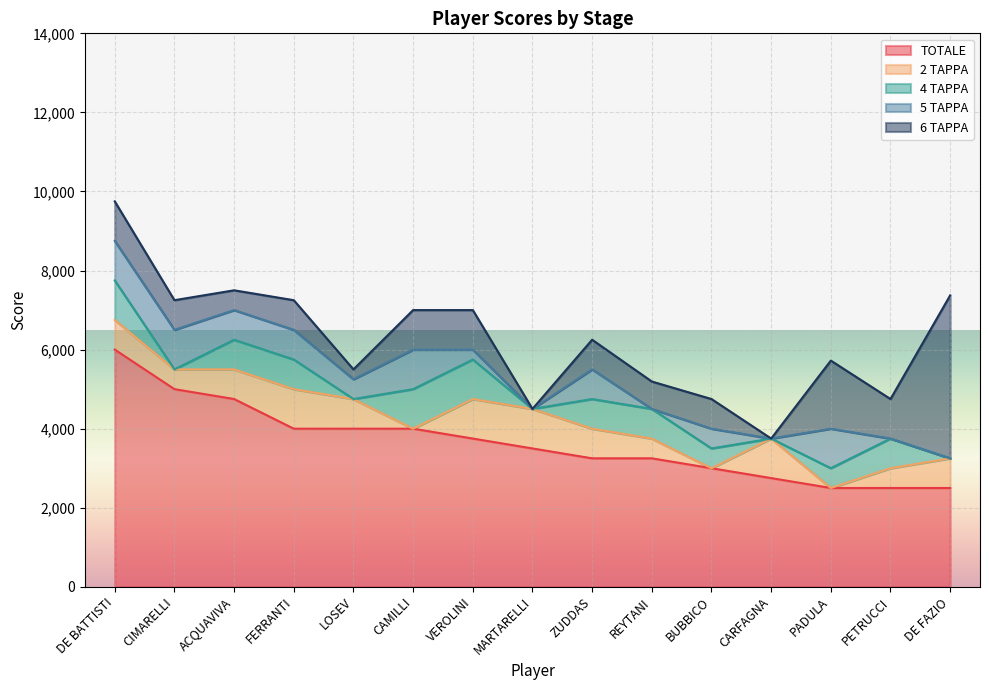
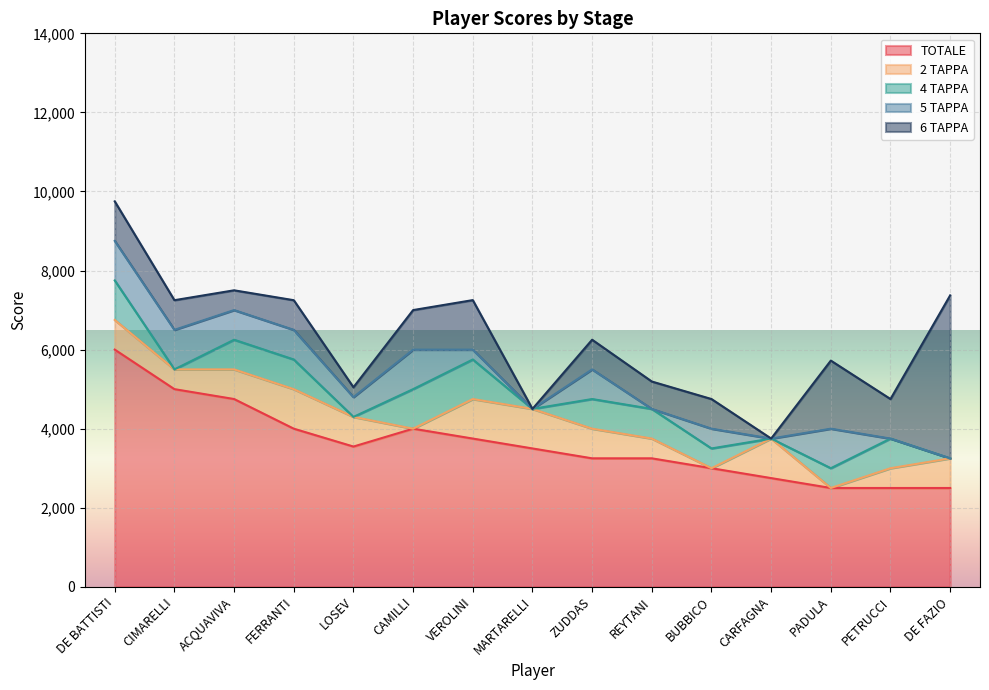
TOTALE, LOSEV: 4,000 -> 3,500
6 TAPPA, VEROLINI: 1,000 -> 1,300
